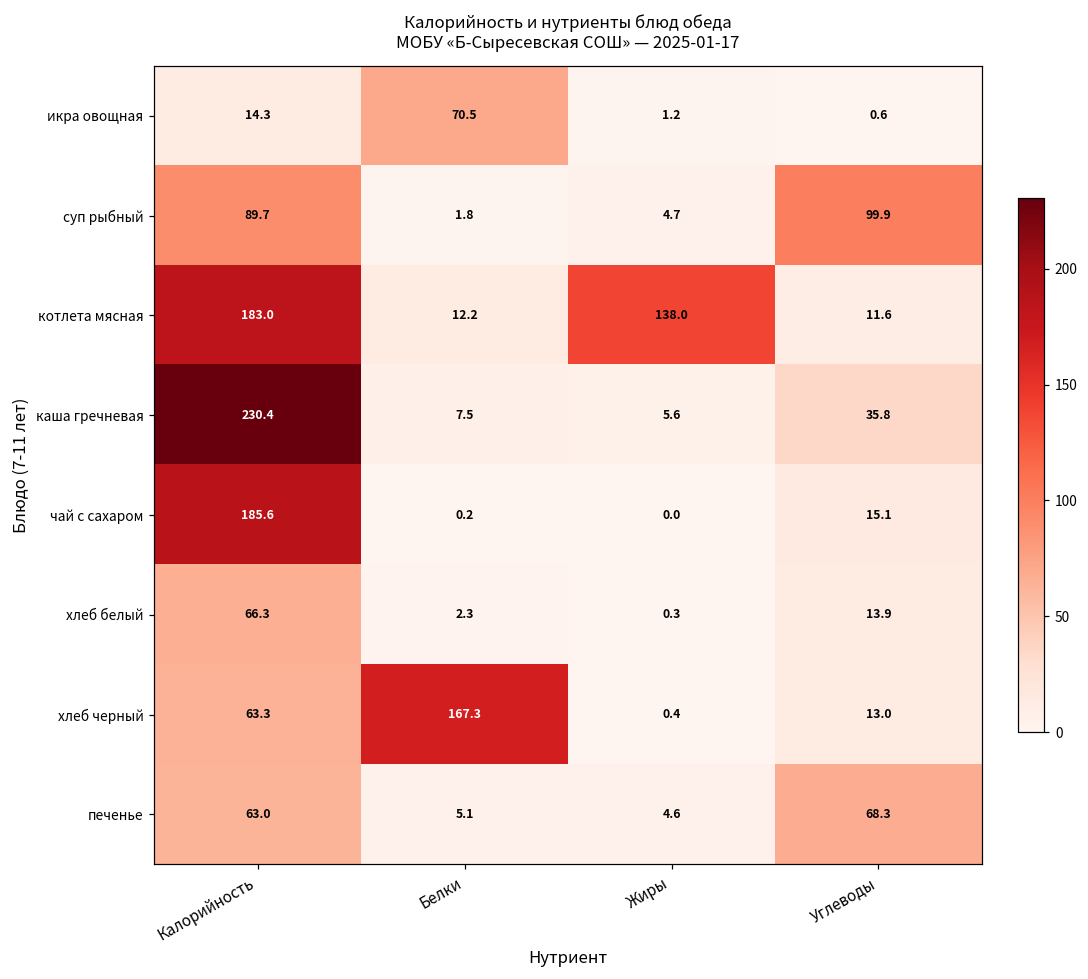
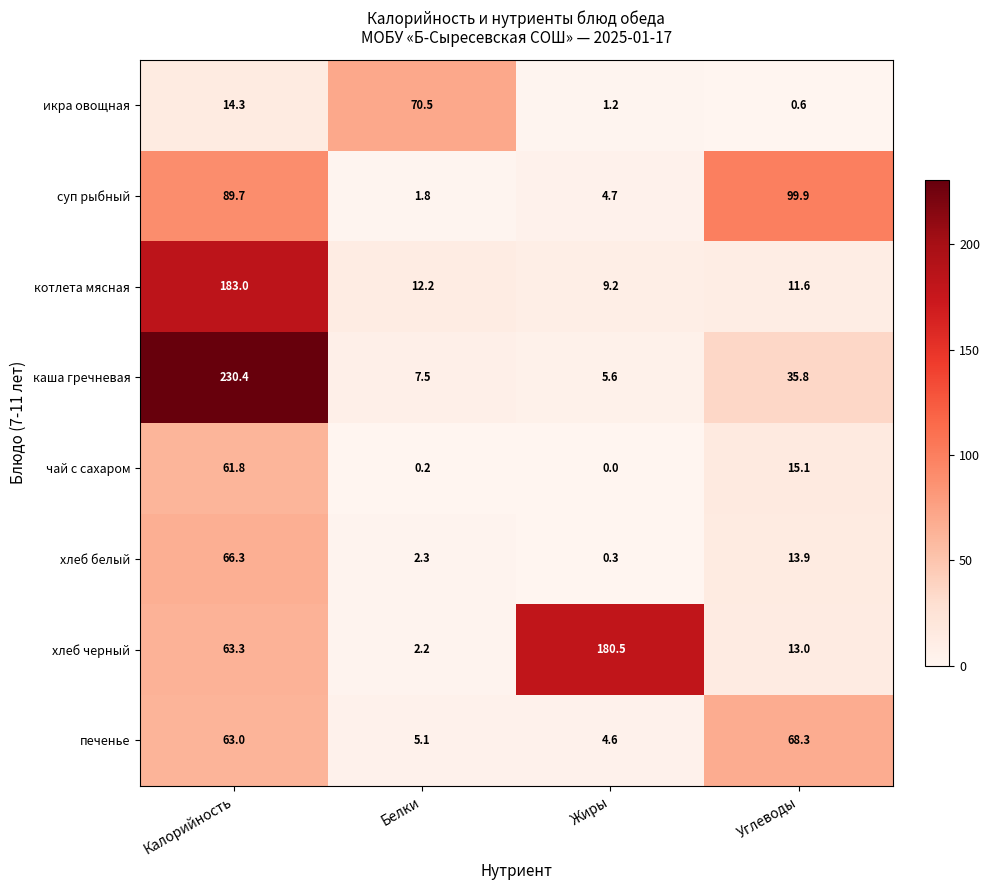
котлета мясная, Жиры: 138.0 -> 9.2
чай с сахаром, Калорийность: 185.6 -> 61.8
хлеб черный, Белки: 167.3 -> 2.2
хлеб черный, Жиры: 0.4 -> 180.5
